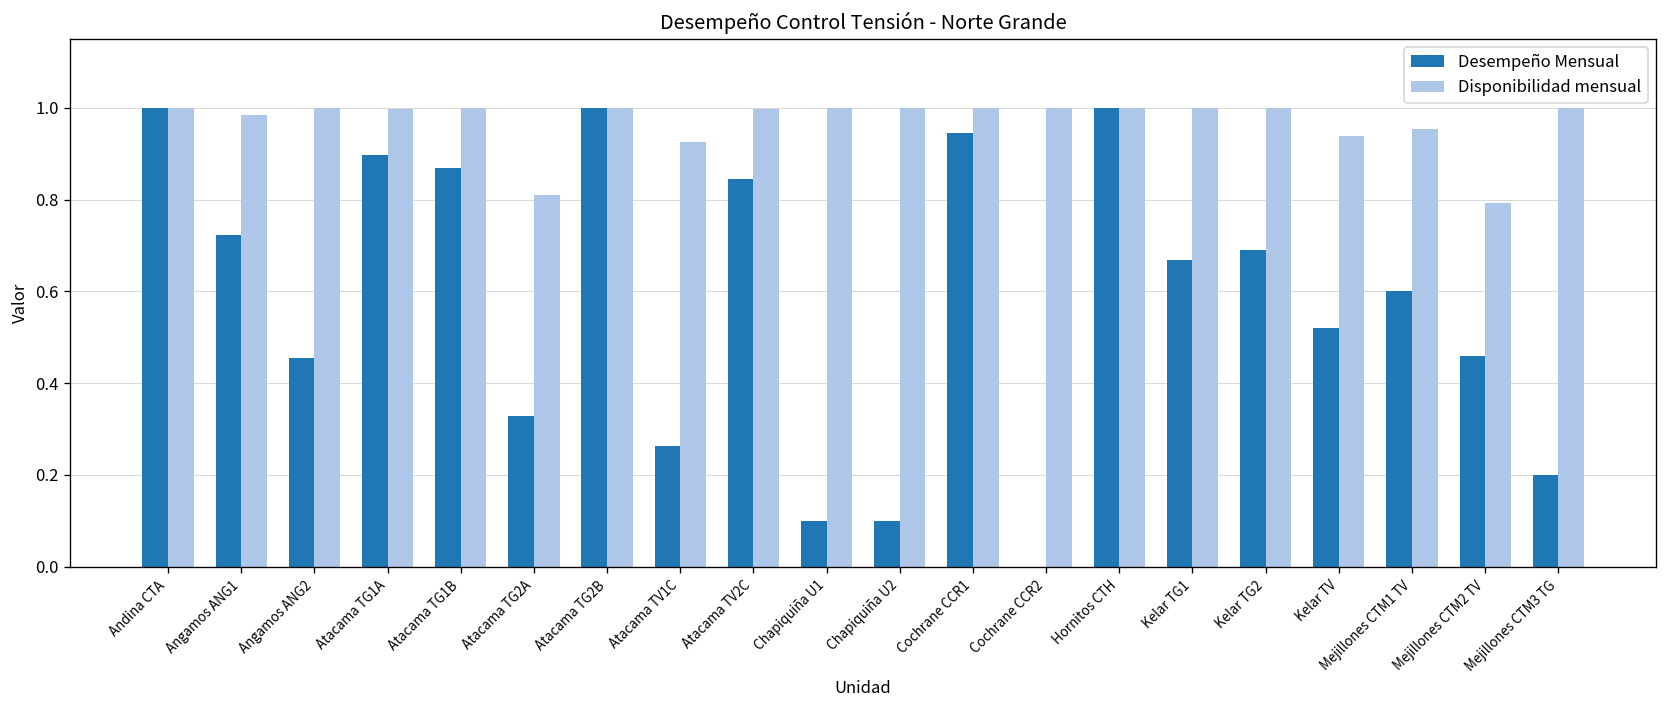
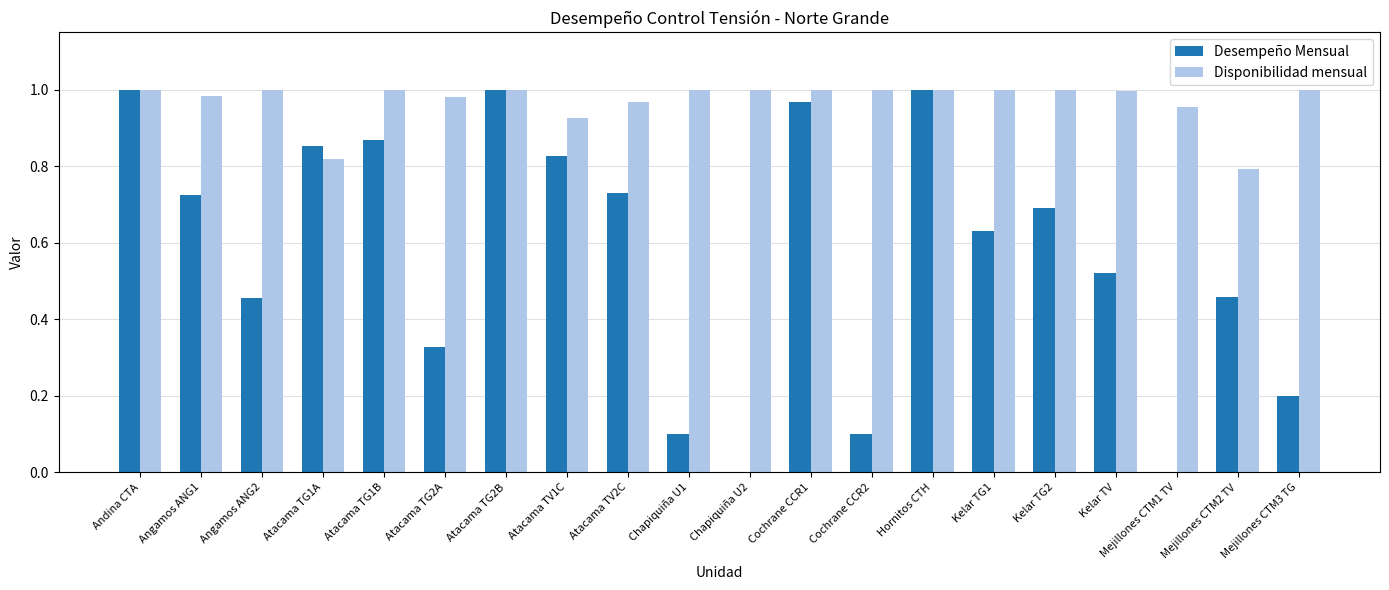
Desempeño Mensual, Atacama TG1A: 0.90 -> 0.85
Disponibilidad mensual, Atacama TG1A: 1.00 -> 0.82
Disponibilidad mensual, Atacama TG2A: 0.81 -> 0.98
Desempeño Mensual, Atacama TV1C: 0.26 -> 0.83
Desempeño Mensual, Atacama TV2C: 0.84 -> 0.73
Disponibilidad mensual, Atacama TV2C: 1.00 -> 0.97
Desempeño Mensual, Chapiquiña U2: 0.1 -> 0.0
Desempeño Mensual, Cochrane CCR1: 0.94 -> 0.97
Desempeño Mensual, Cochrane CCR2: 0.0 -> 0.1
Desempeño Mensual, Kelar TG1: 0.67 -> 0.63
Disponibilidad mensual, Kelar TV: 0.94 -> 1.00
Desempeño Mensual, Mejillones CTM1 TV: 0.6 -> 0.0
